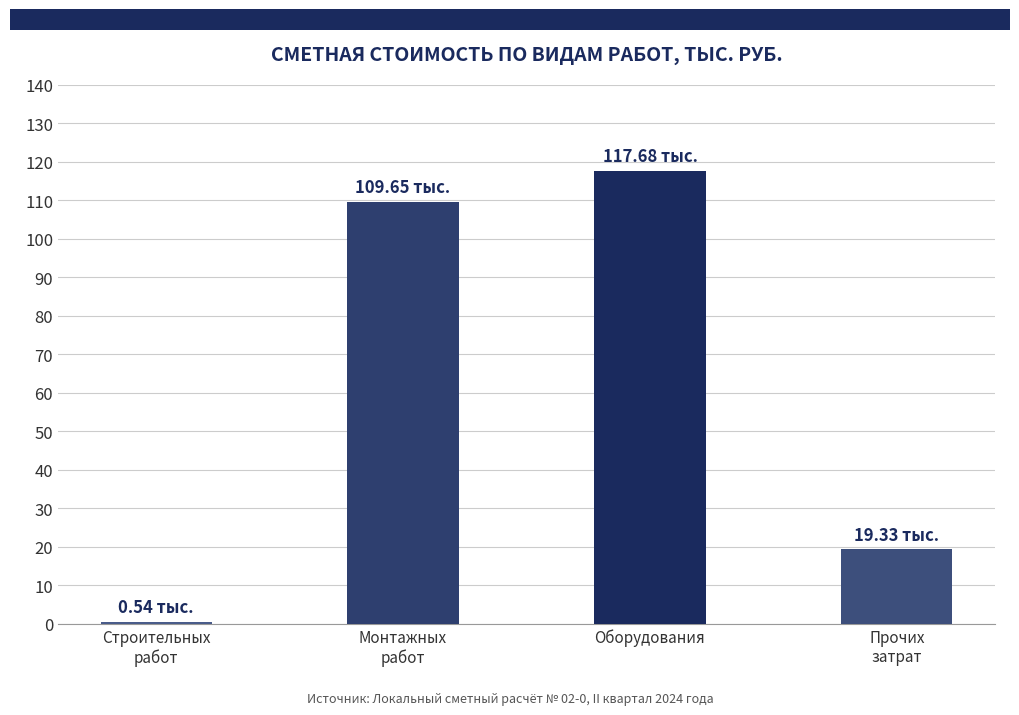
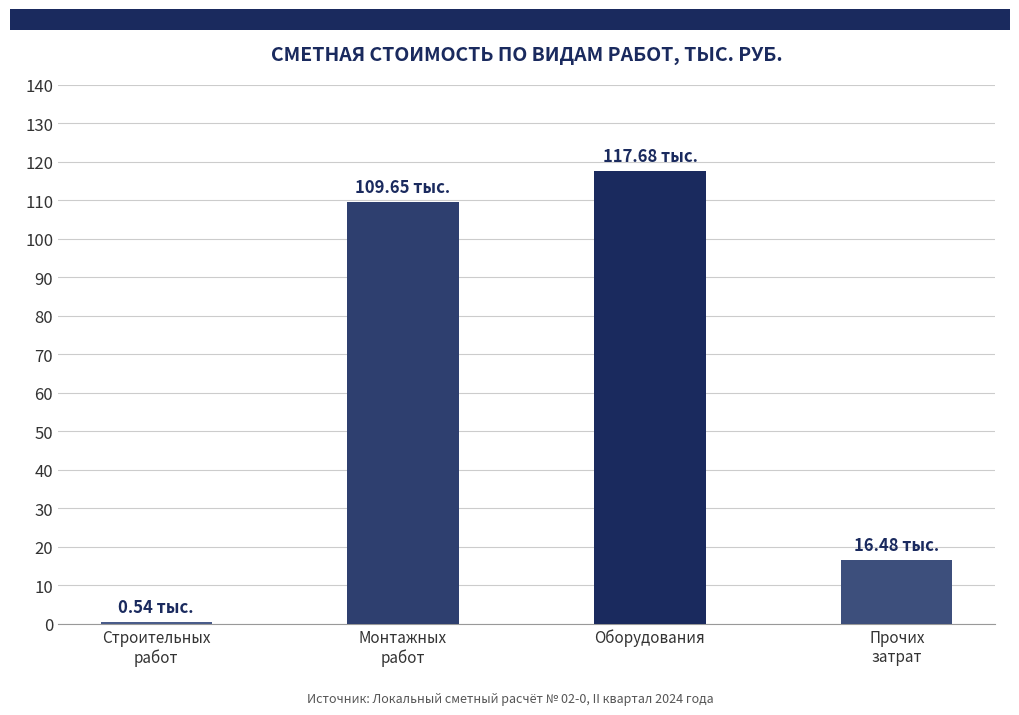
Прочих затрат: 19.33 -> 16.48
